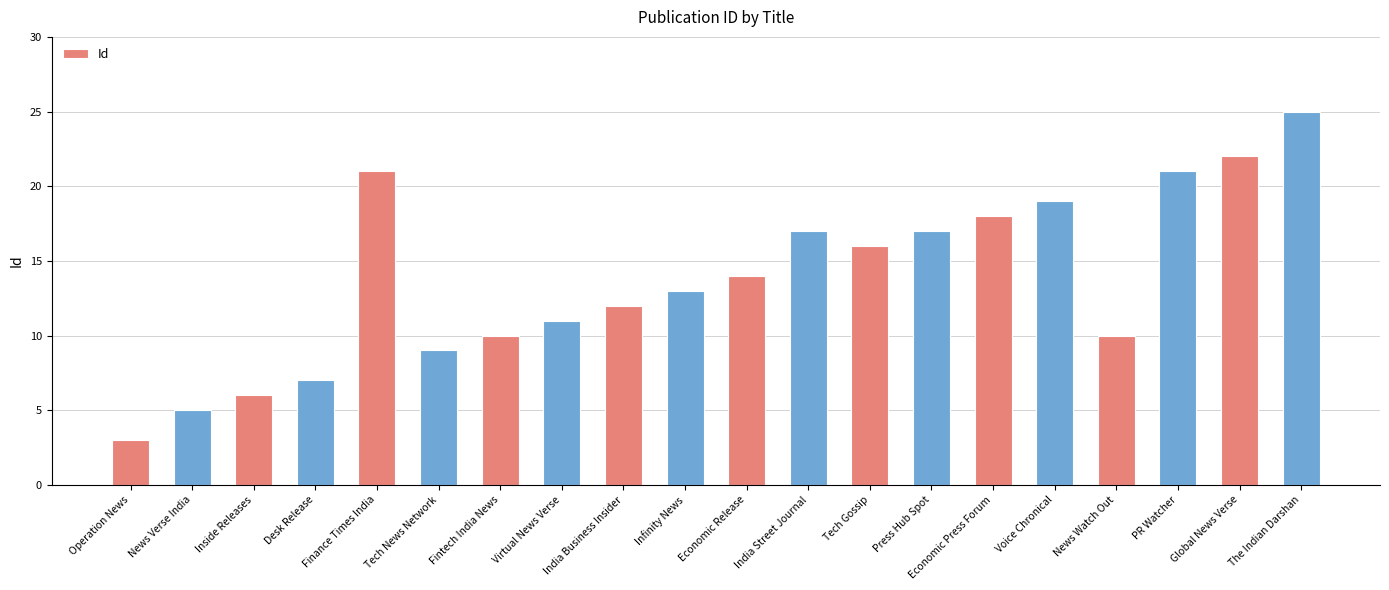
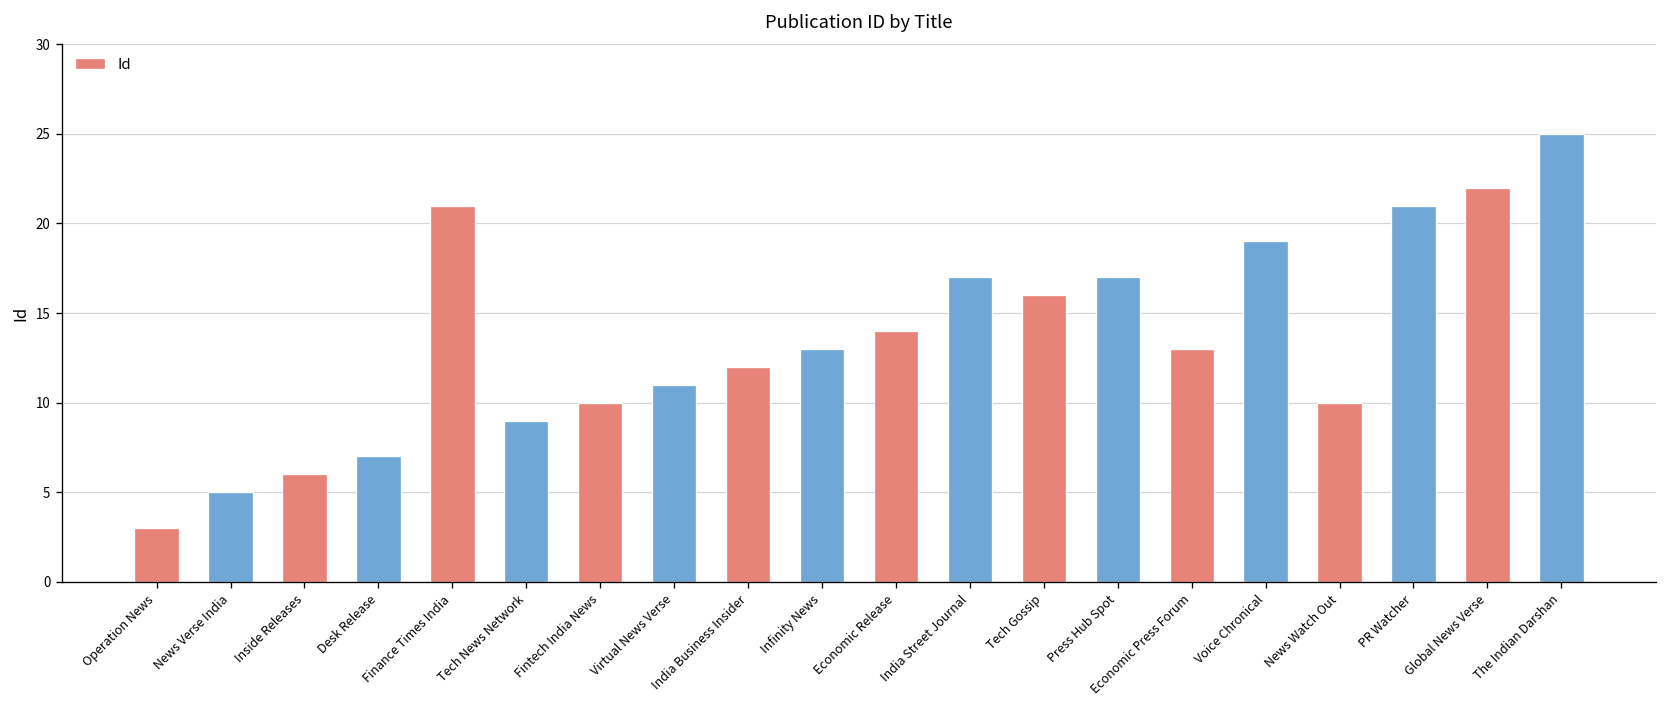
Economic Press Forum: 18 -> 13
